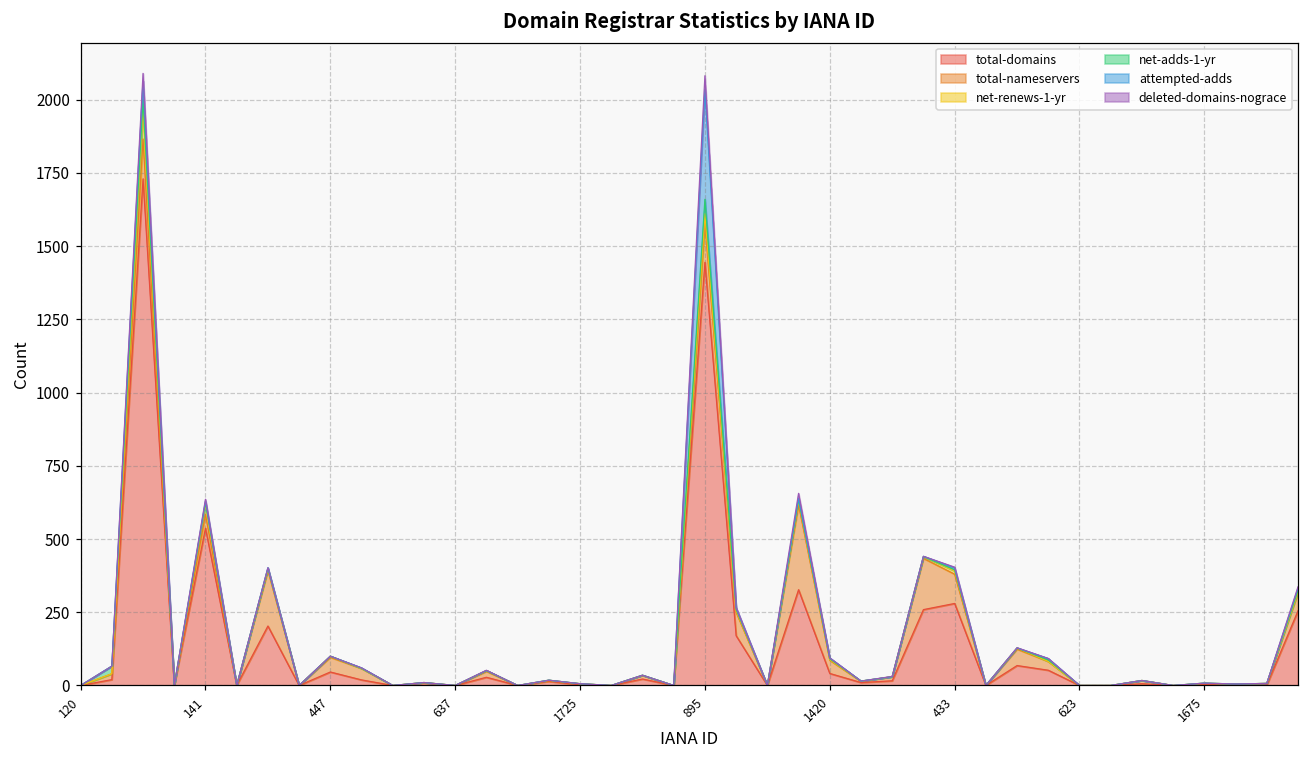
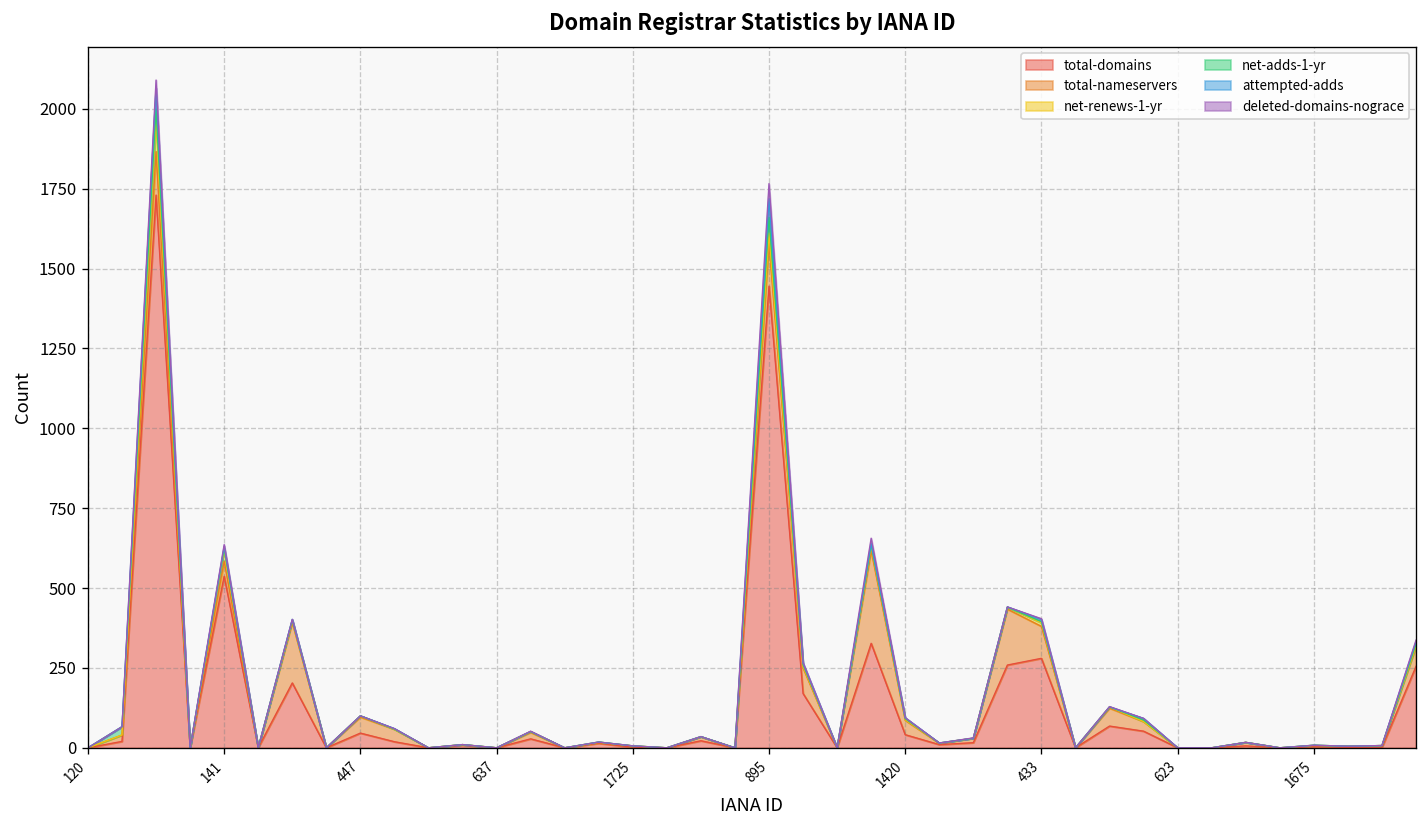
attempted-adds, 895: 380 -> 60
